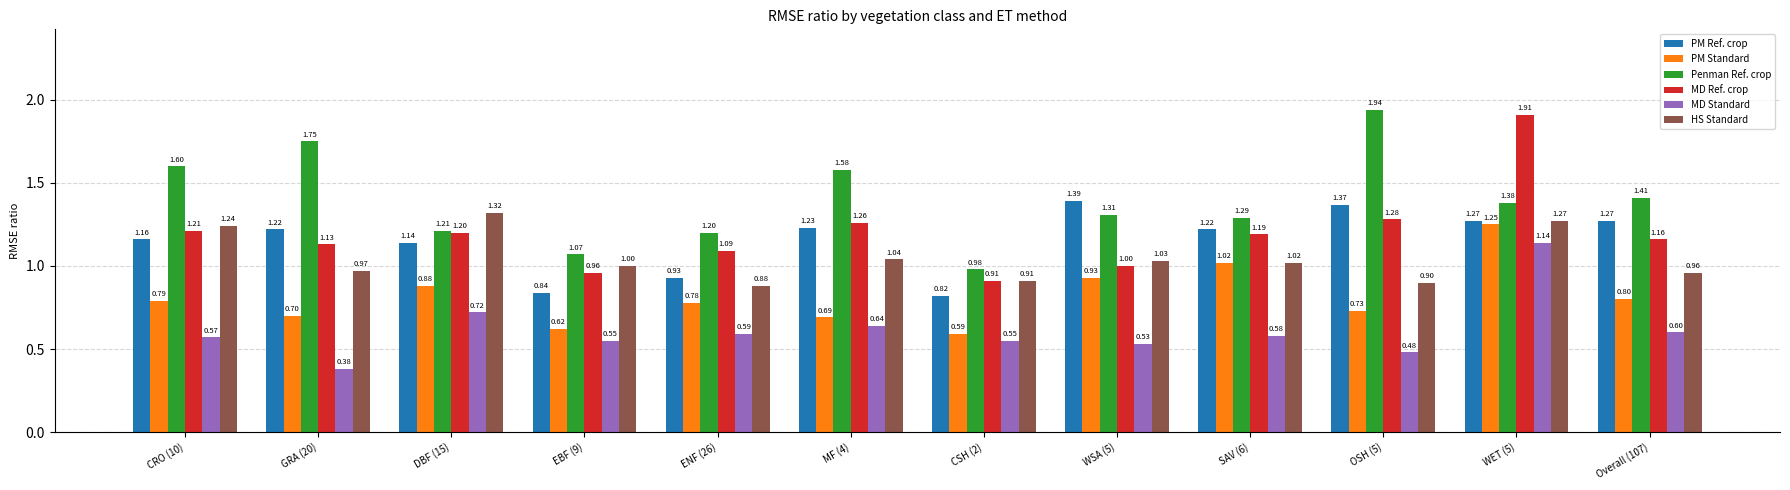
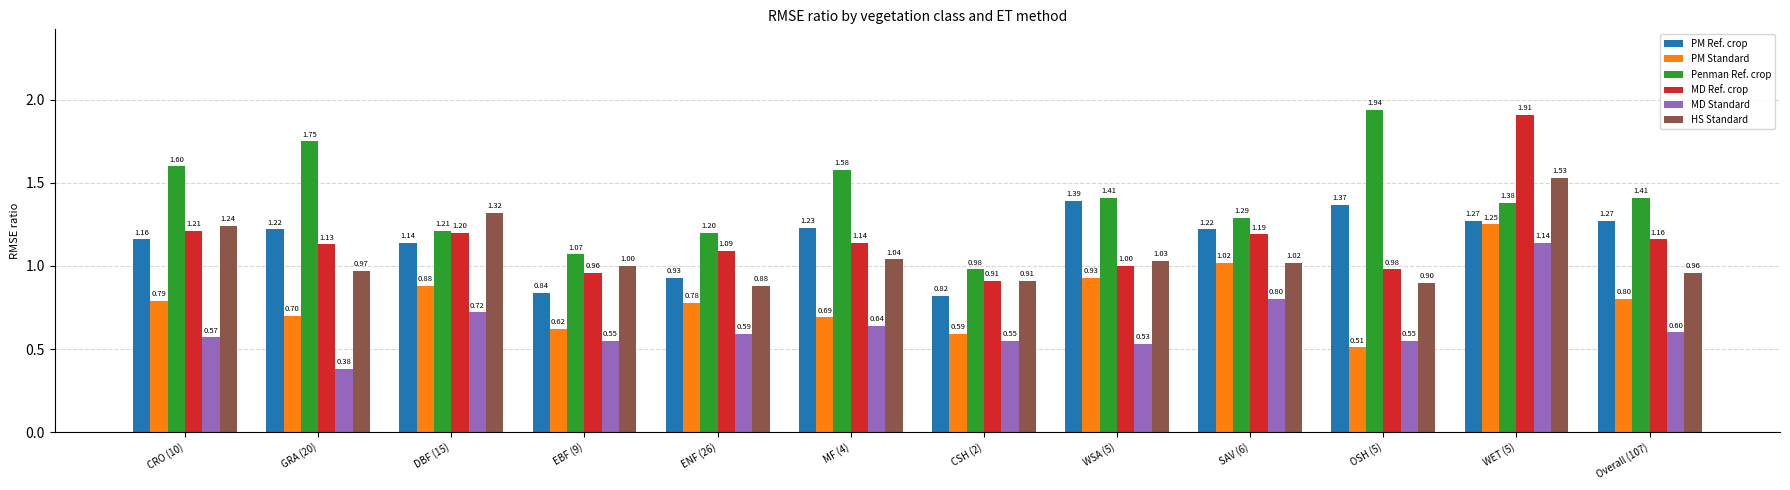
MD Ref. crop, MF (4): 1.26 -> 1.14
Penman Ref. crop, WSA (5): 1.31 -> 1.41
MD Standard, SAV (6): 0.58 -> 0.80
PM Standard, OSH (5): 0.73 -> 0.51
MD Ref. crop, OSH (5): 1.28 -> 0.98
MD Standard, OSH (5): 0.48 -> 0.55
HS Standard, WET (5): 1.27 -> 1.53
